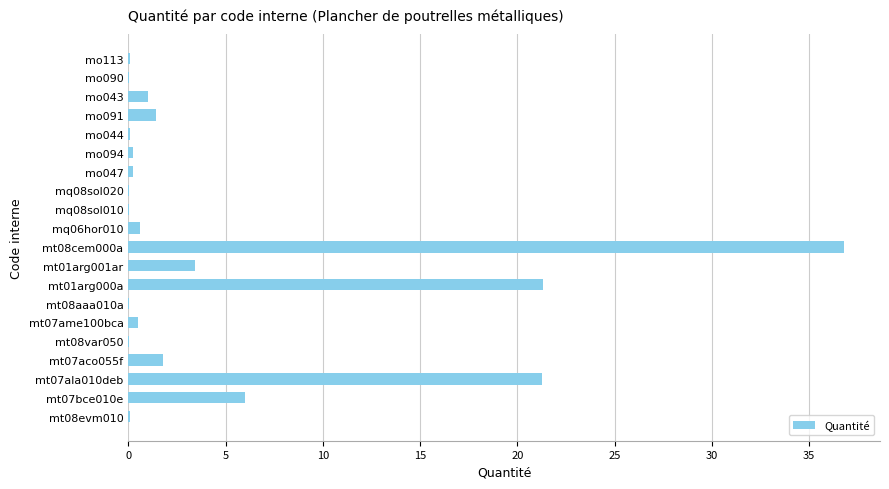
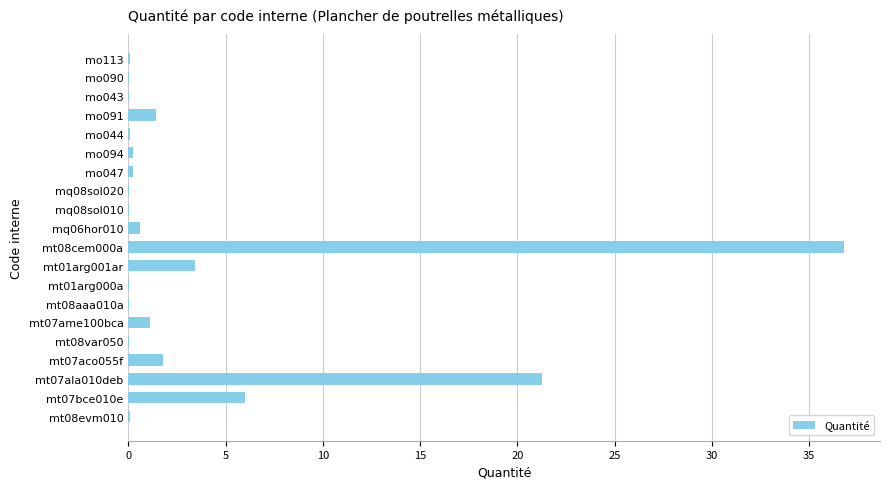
mo043: 1.0 -> 0.1
mt01arg000a: 21.3 -> 0.0
mt07ame100bca: 0.5 -> 1.1
